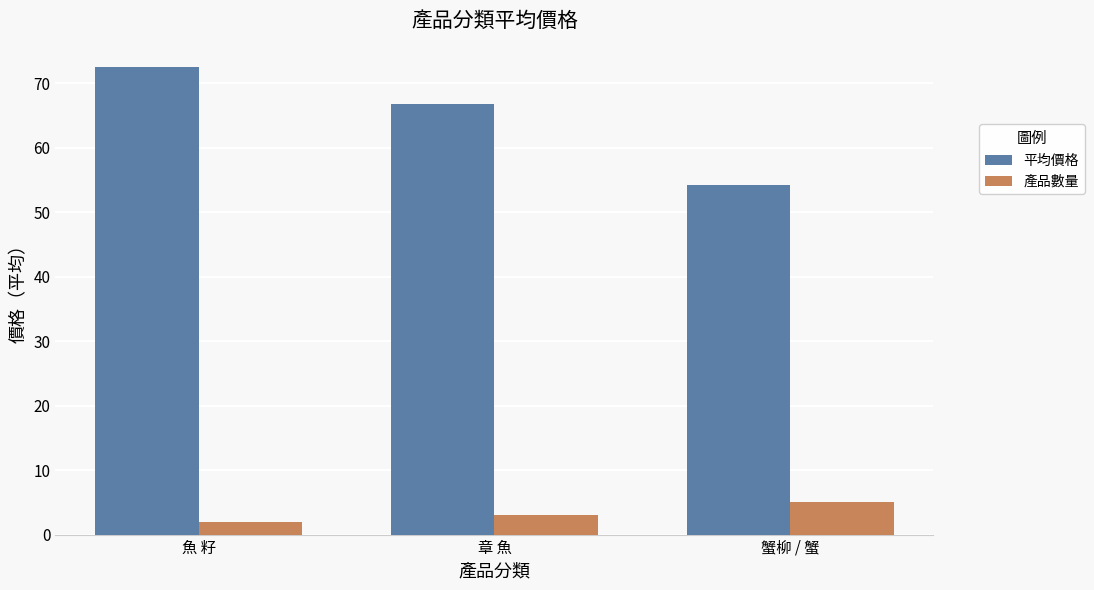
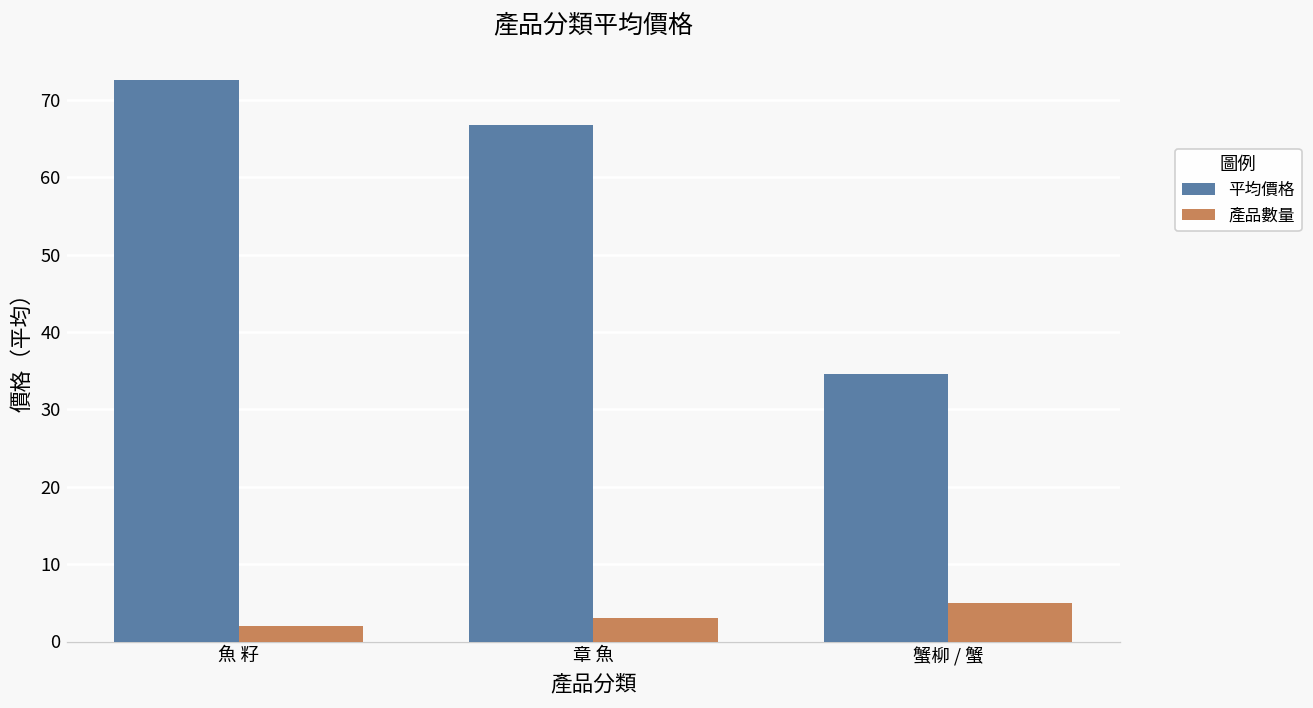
平均價格, 蟹柳 / 蟹: 54 -> 35
